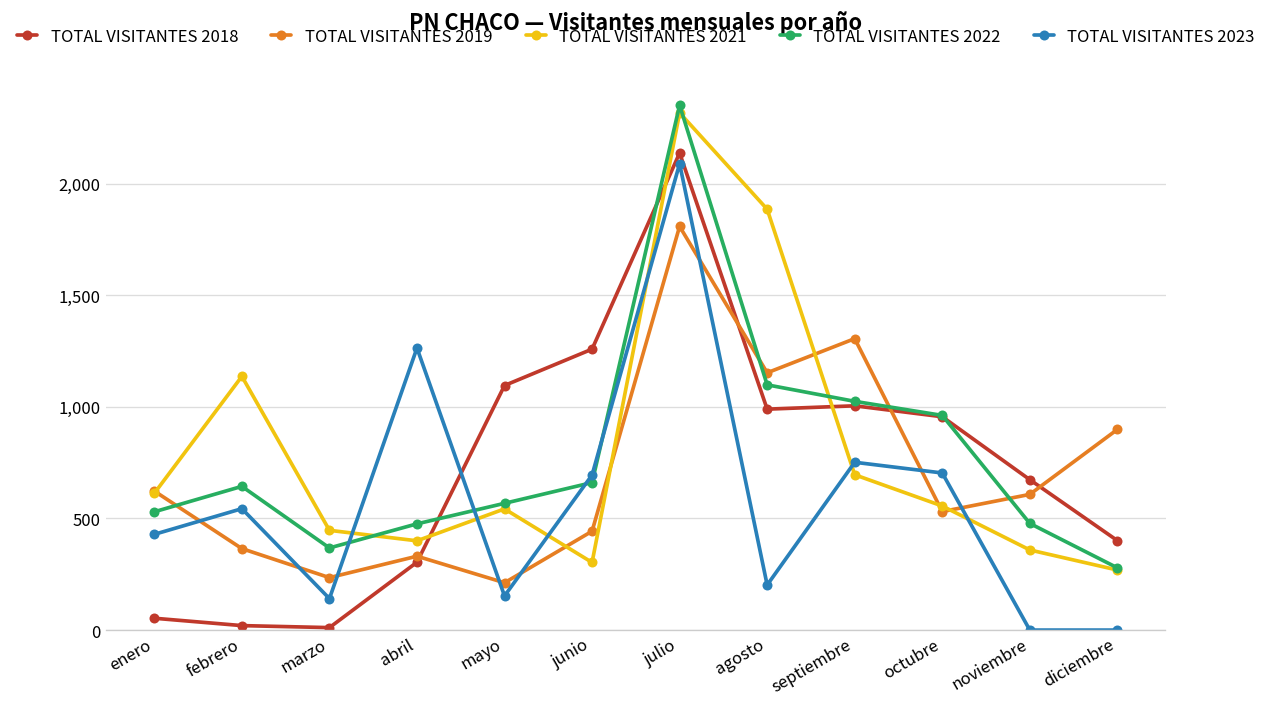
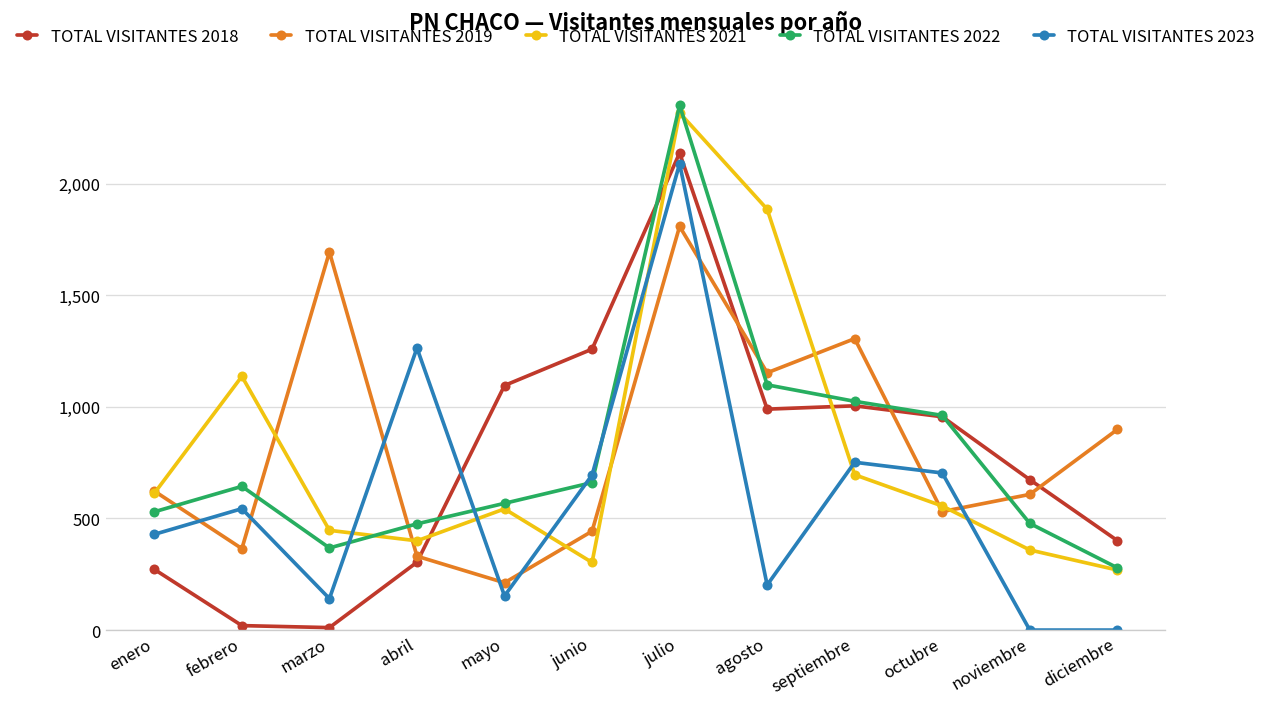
TOTAL VISITANTES 2018, enero: 50 -> 270
TOTAL VISITANTES 2019, marzo: 240 -> 1,690
